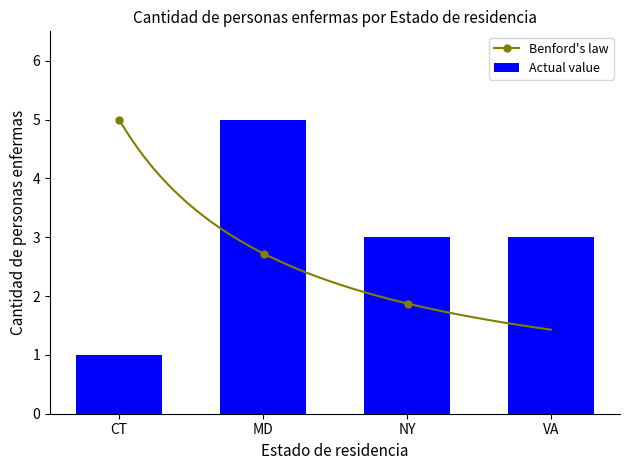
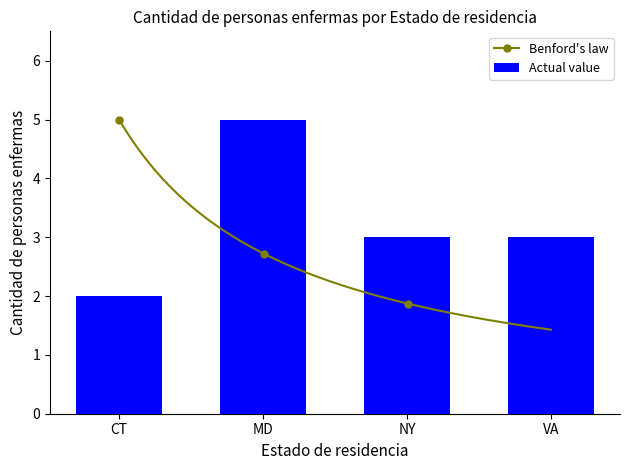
Actual value, CT: 1 -> 2
